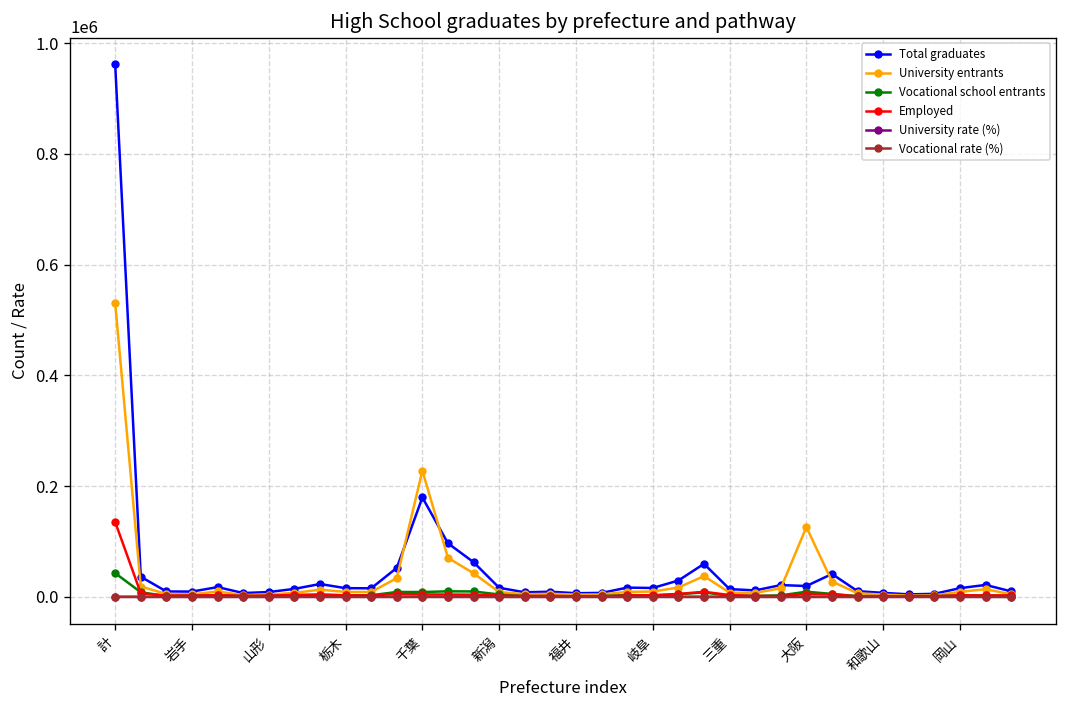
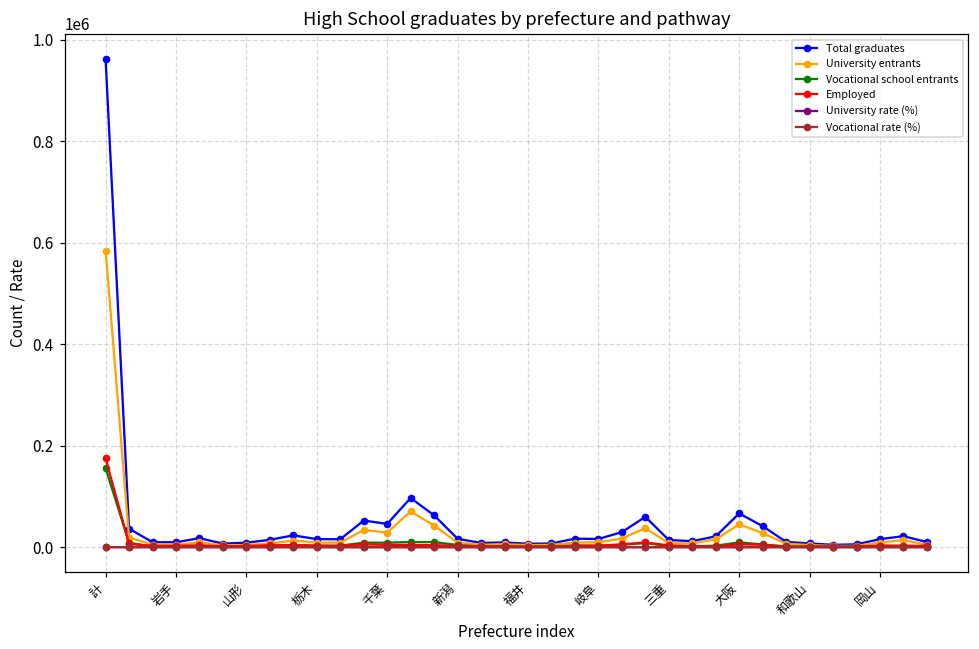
University entrants, 計: 530000 -> 580000
Vocational school entrants, 計: 40000 -> 160000
Employed, 計: 140000 -> 180000
Total graduates, 千葉: 180000 -> 50000
University entrants, 千葉: 230000 -> 30000
Total graduates, 大阪: 20000 -> 70000
University entrants, 大阪: 130000 -> 40000
